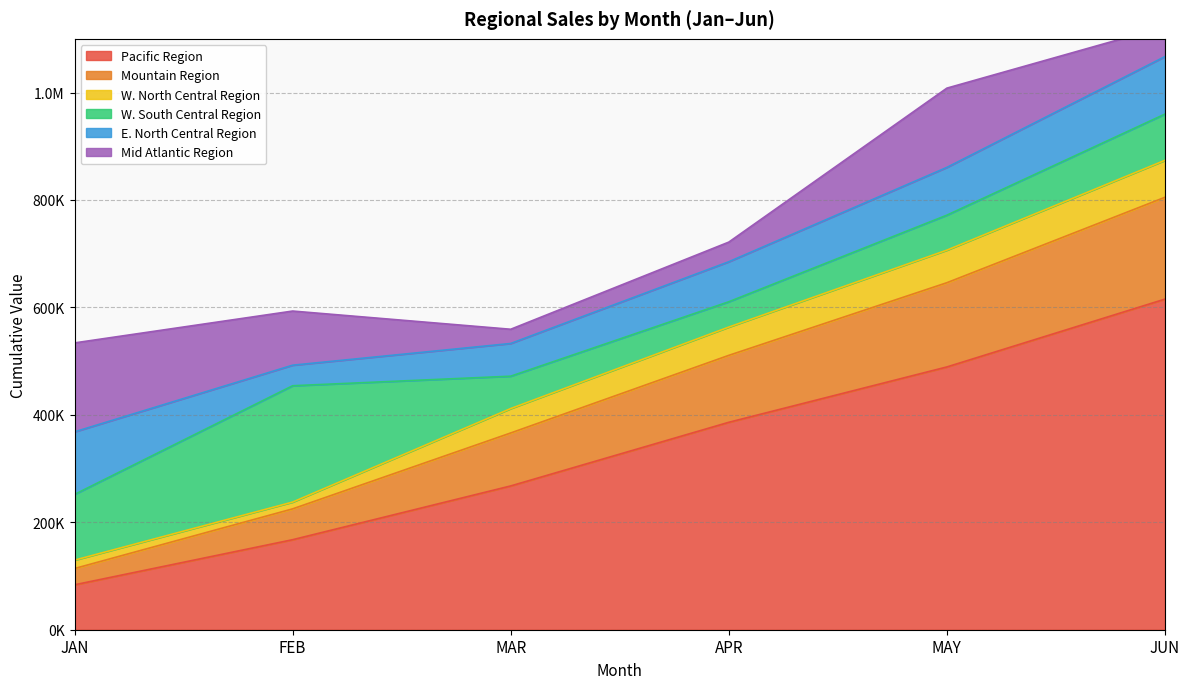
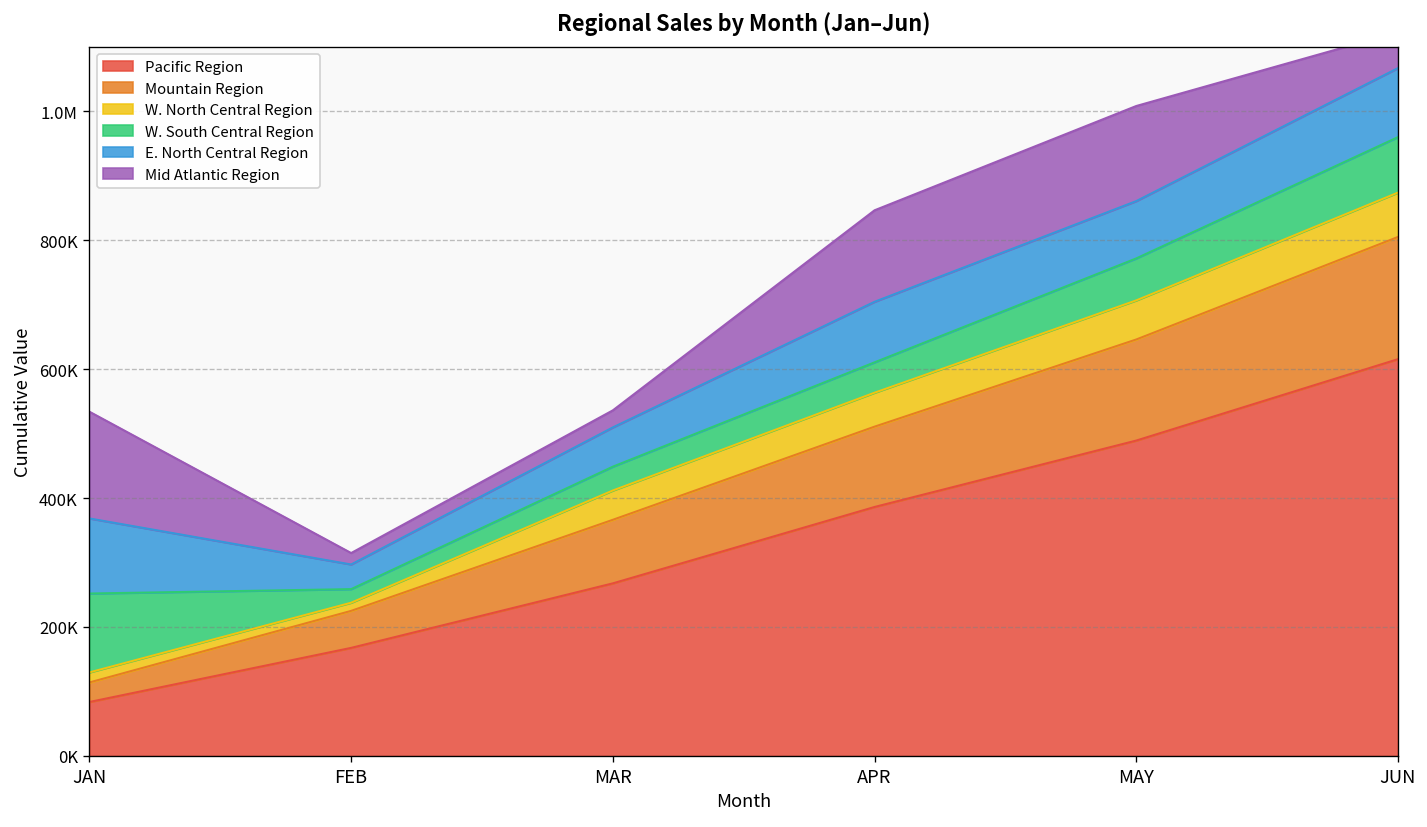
W. South Central Region, FEB: 220000 -> 20000
Mid Atlantic Region, FEB: 100000 -> 20000
W. South Central Region, MAR: 60000 -> 40000
E. North Central Region, APR: 70000 -> 90000
Mid Atlantic Region, APR: 40000 -> 140000
